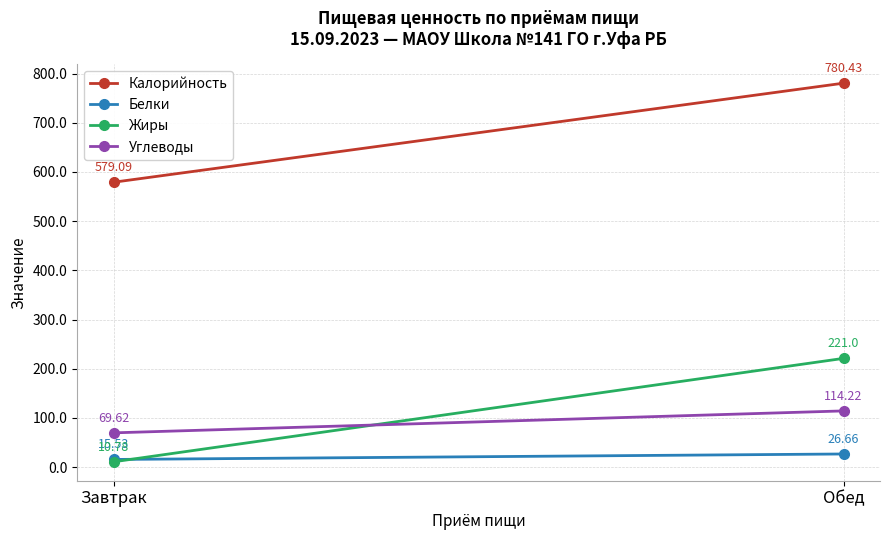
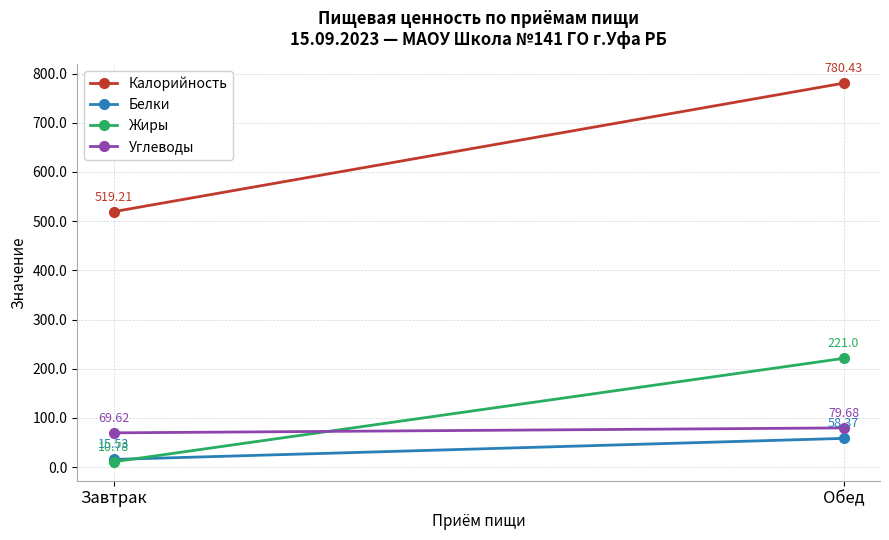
Калорийность, Завтрак: 579.09 -> 519.21
Белки, Обед: 26.66 -> 58.37
Углеводы, Обед: 114.22 -> 79.68
